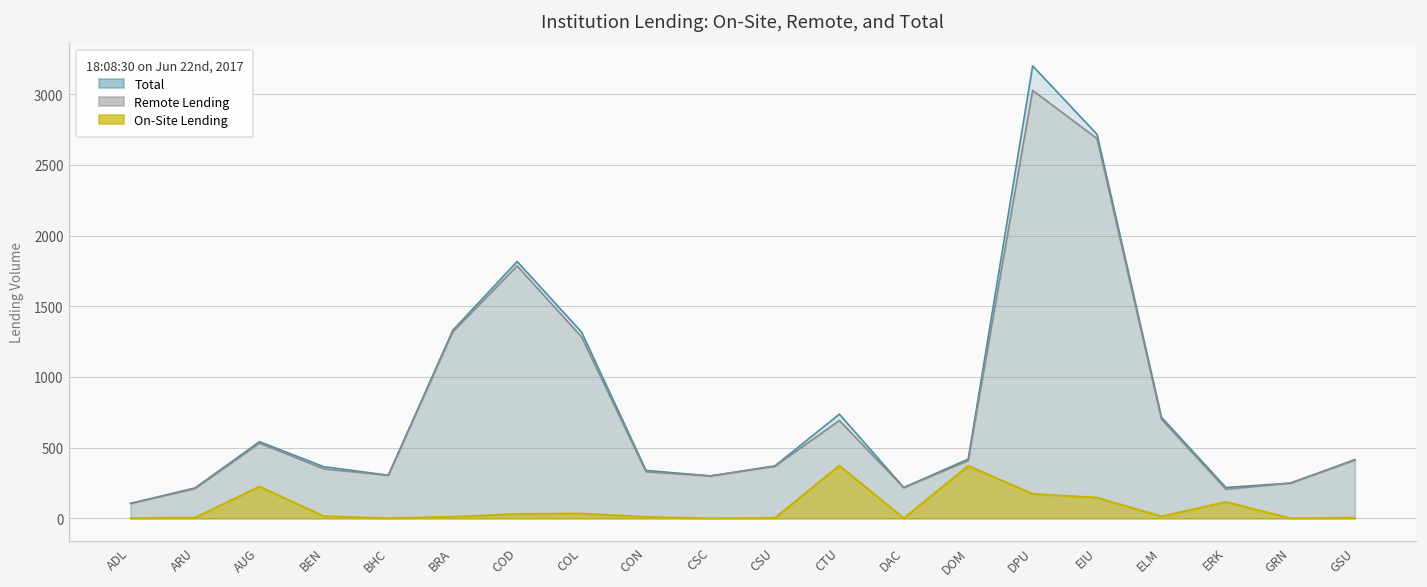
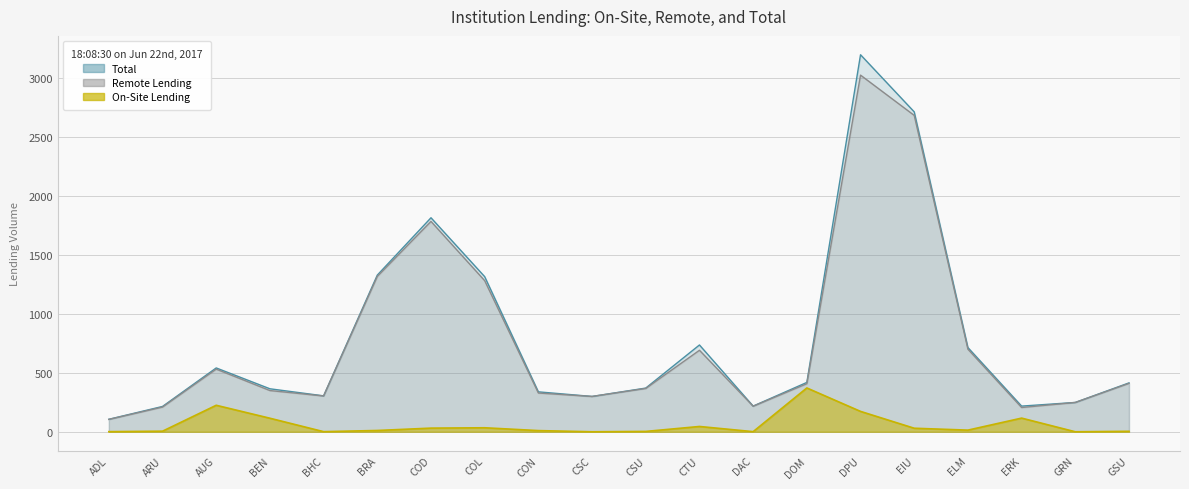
On-Site Lending, BEN: 20 -> 120
On-Site Lending, CTU: 370 -> 50
On-Site Lending, EIU: 150 -> 30
